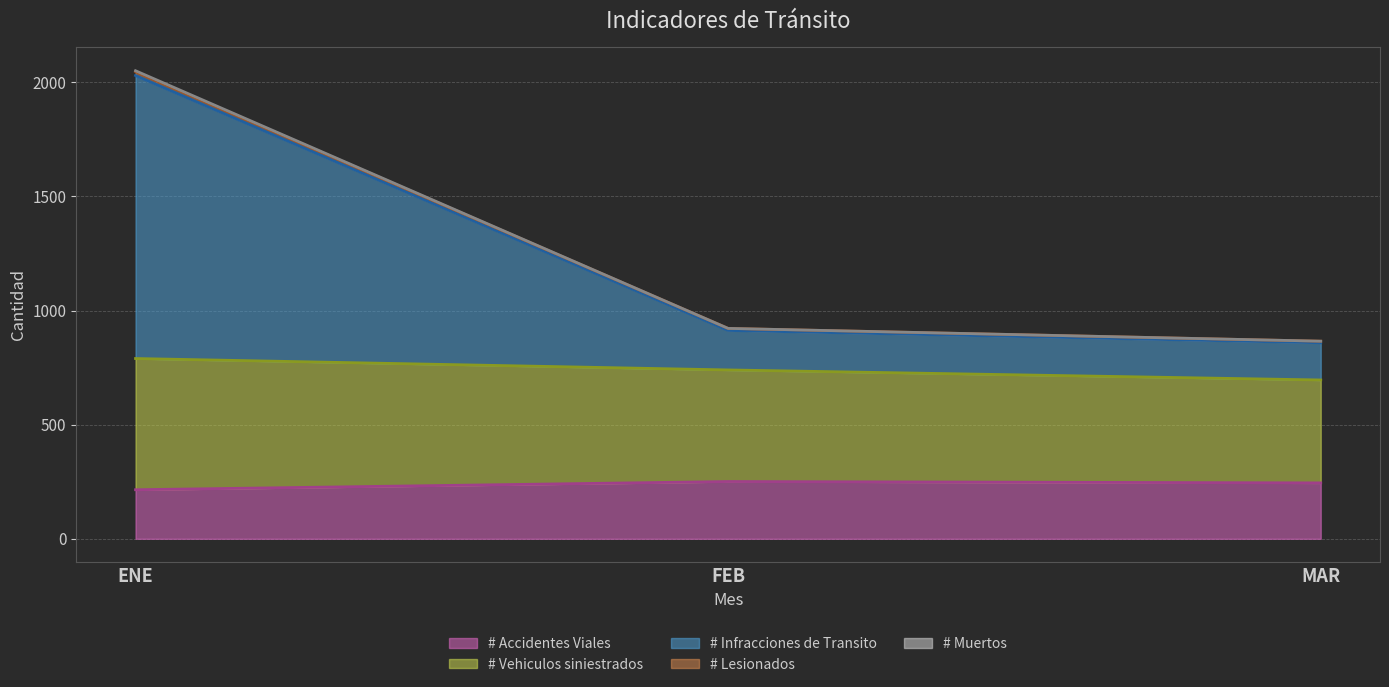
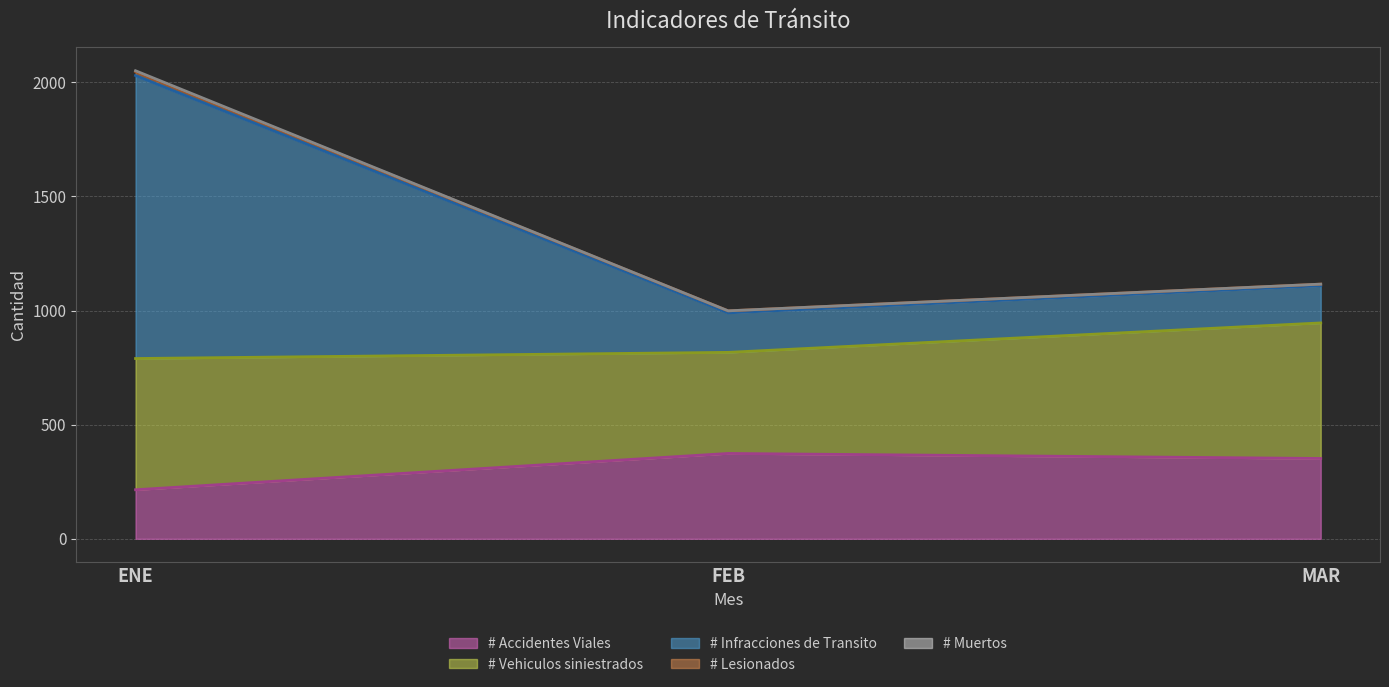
# Accidentes Viales, FEB: 250 -> 370
# Vehiculos siniestrados, FEB: 490 -> 440
# Accidentes Viales, MAR: 250 -> 350
# Vehiculos siniestrados, MAR: 450 -> 590
